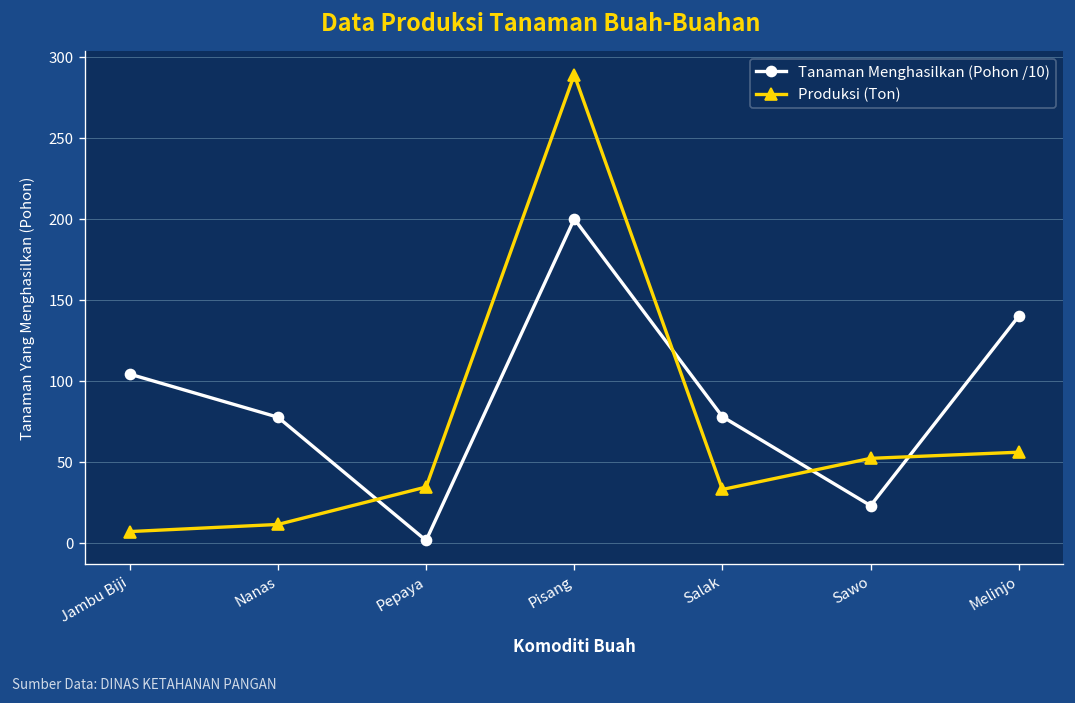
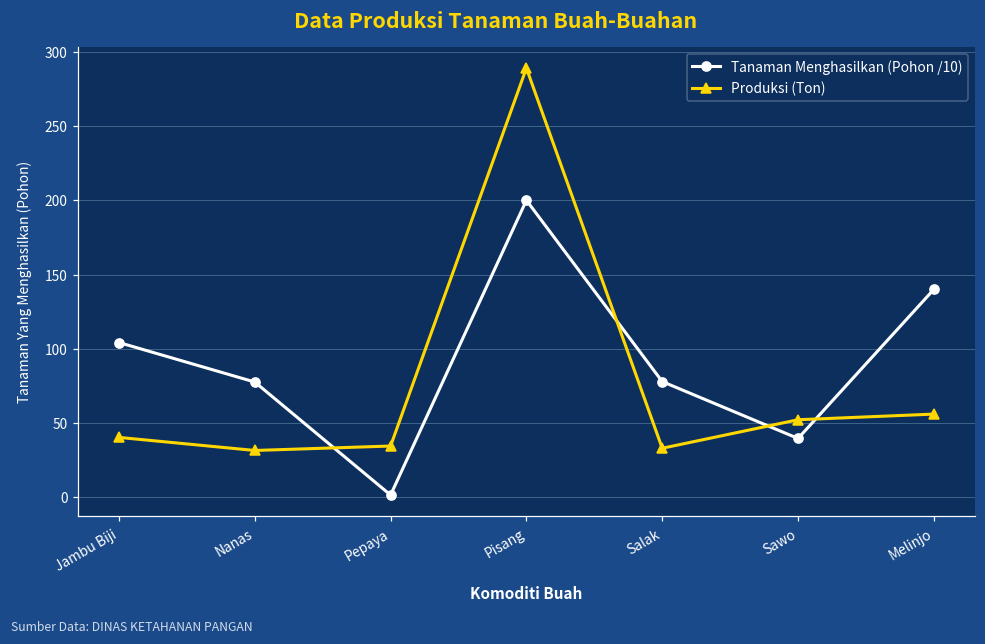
Produksi (Ton), Jambu Biji: 7 -> 40
Produksi (Ton), Nanas: 11 -> 32
Tanaman Menghasilkan (Pohon /10), Sawo: 23 -> 40
